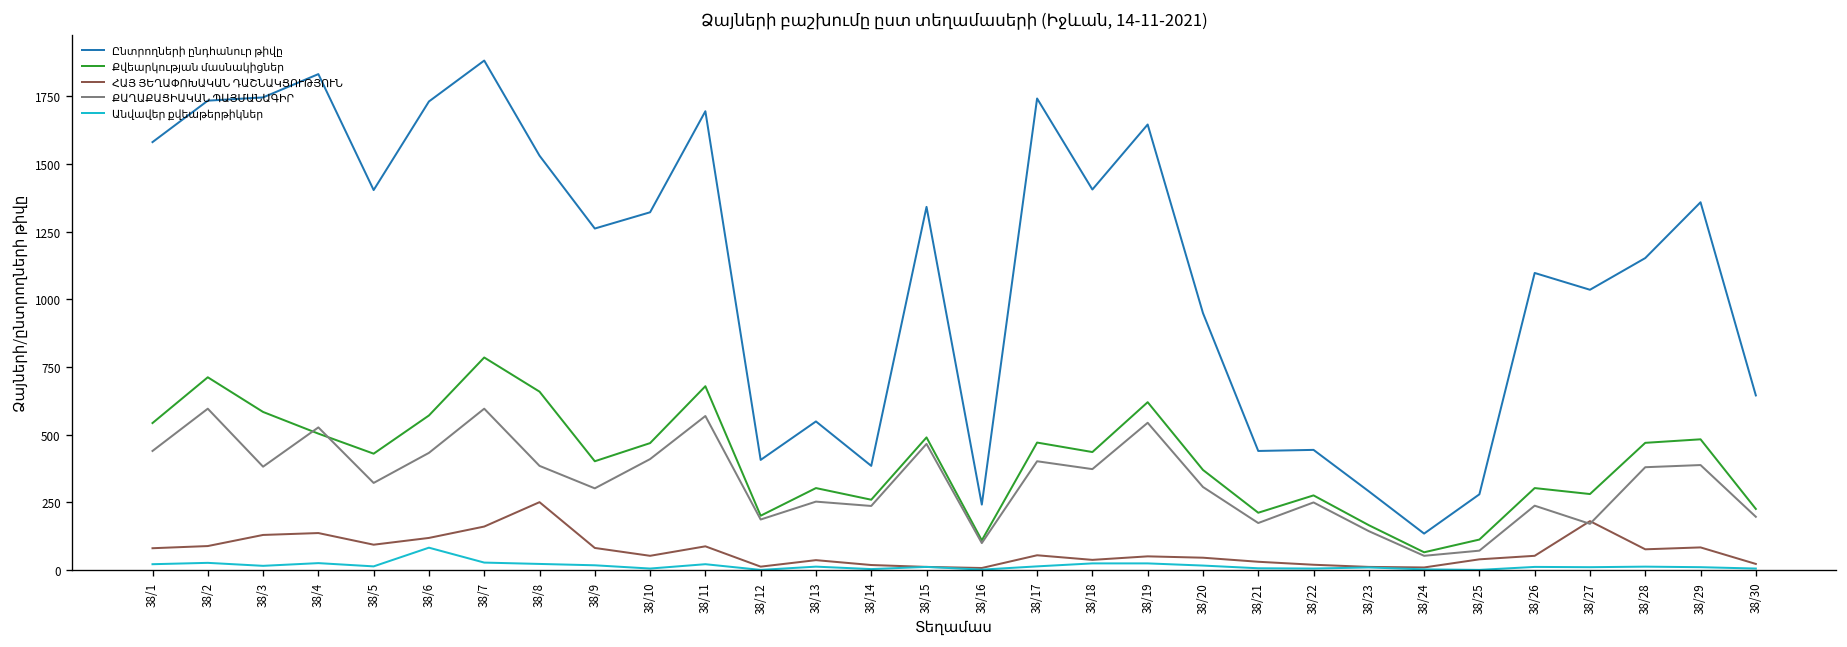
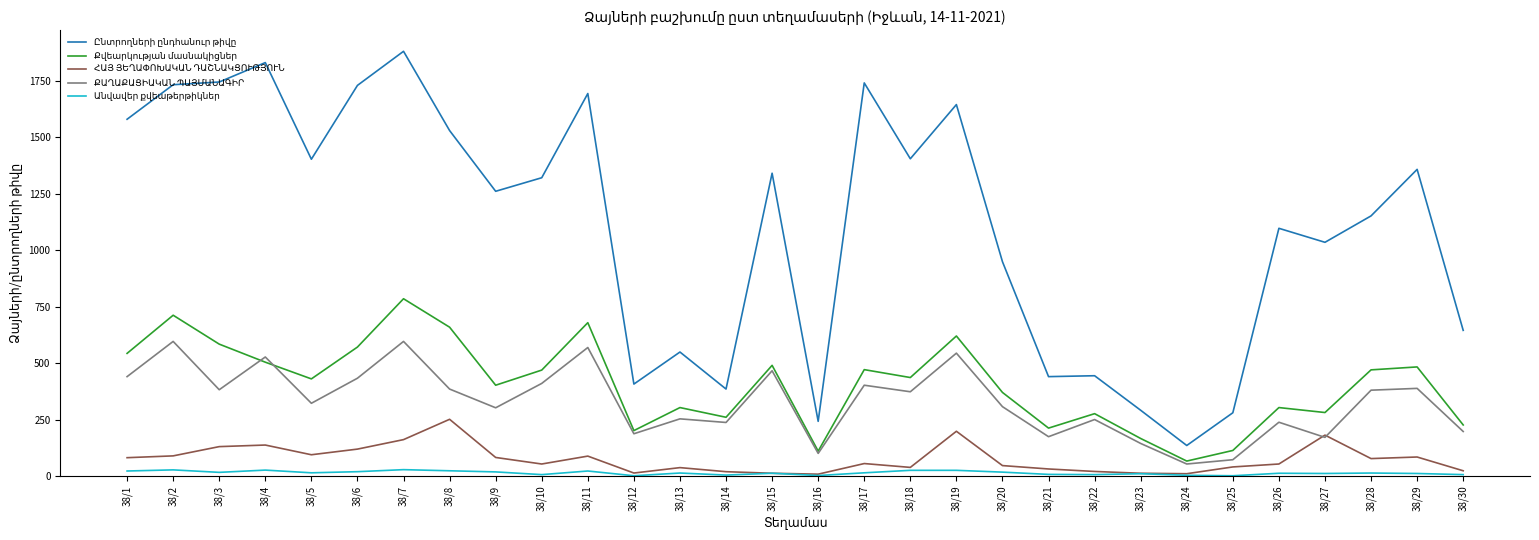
Անվավեր քվեաթերթիկներ, 38/6: 80 -> 20
ՀԱՅ ՅԵՂԱՓՈԽԱԿԱՆ ԴԱՇՆԱԿՑՈՒԹՅՈՒՆ, 38/19: 50 -> 200
